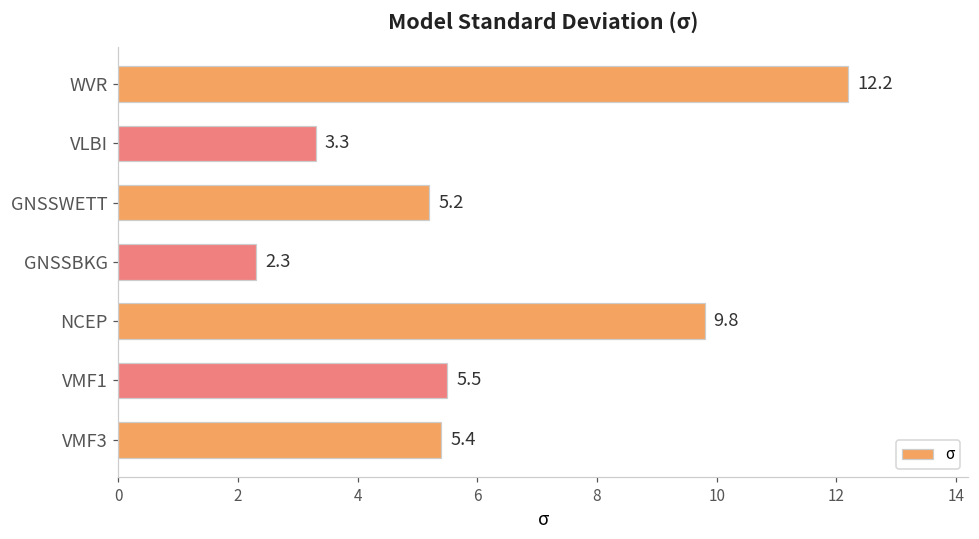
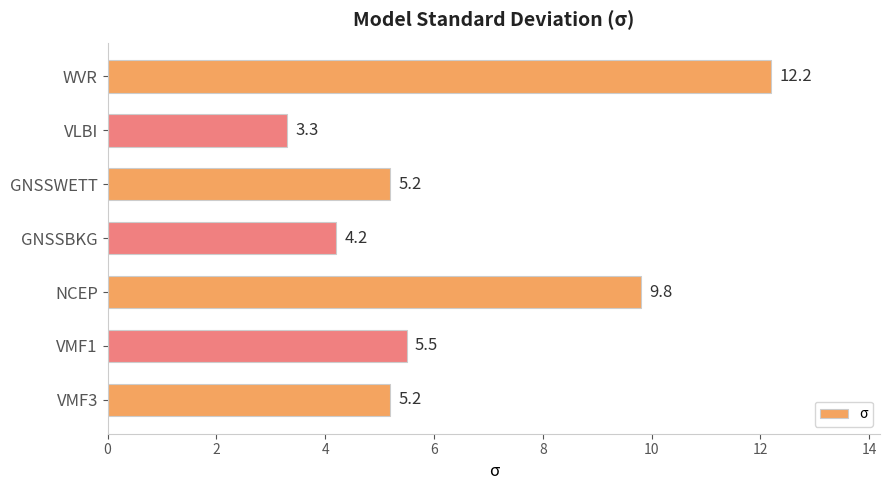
GNSSBKG: 2.3 -> 4.2
VMF3: 5.4 -> 5.2
